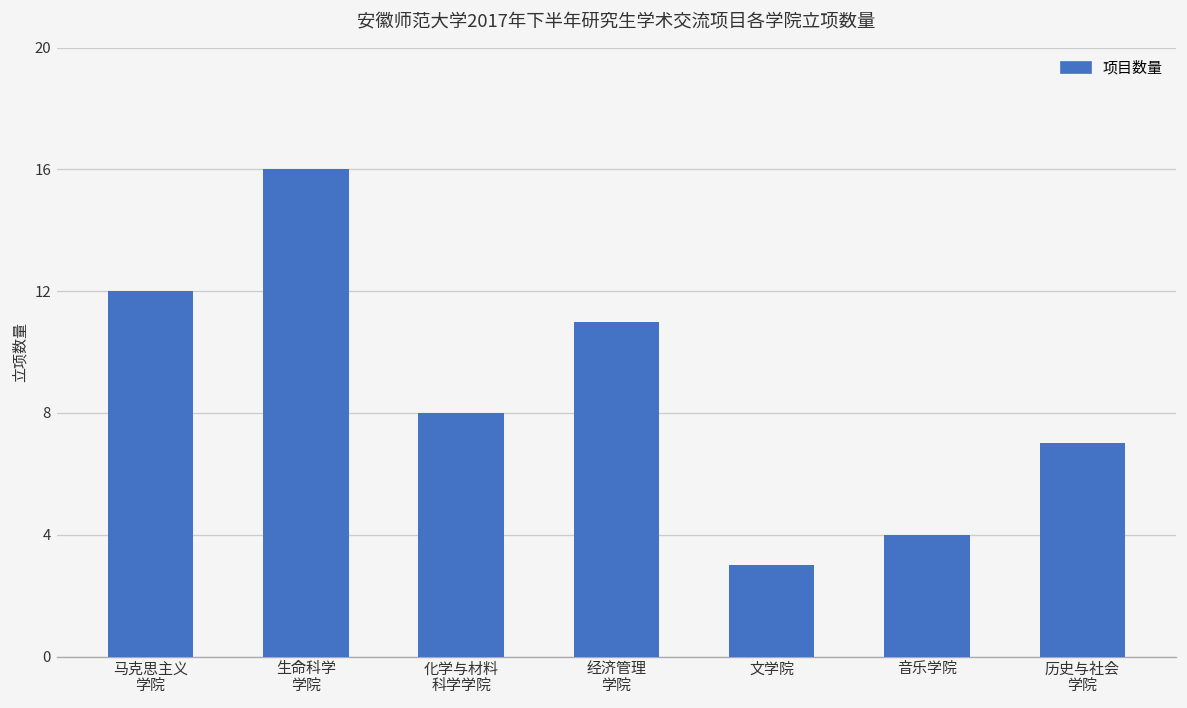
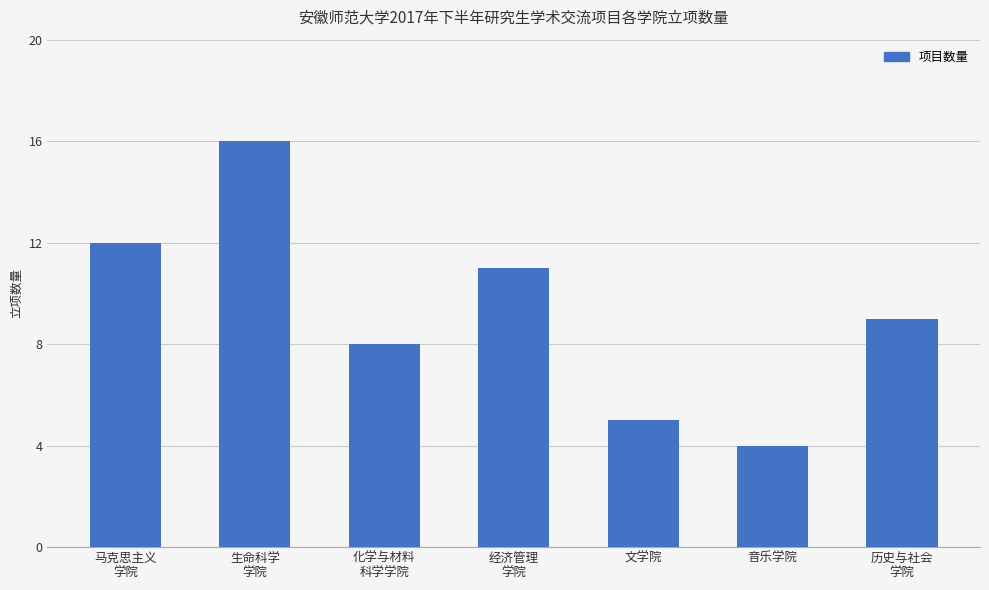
文学院: 3 -> 5
历史与社会 学院: 7 -> 9
